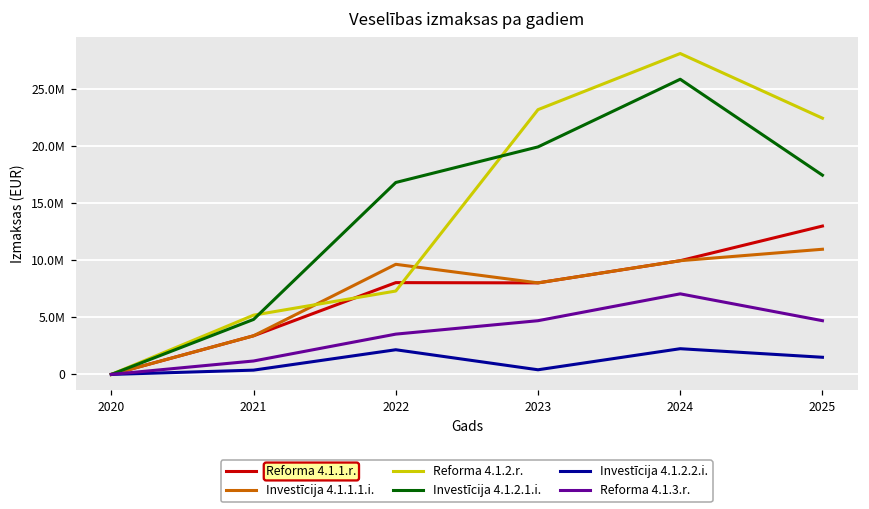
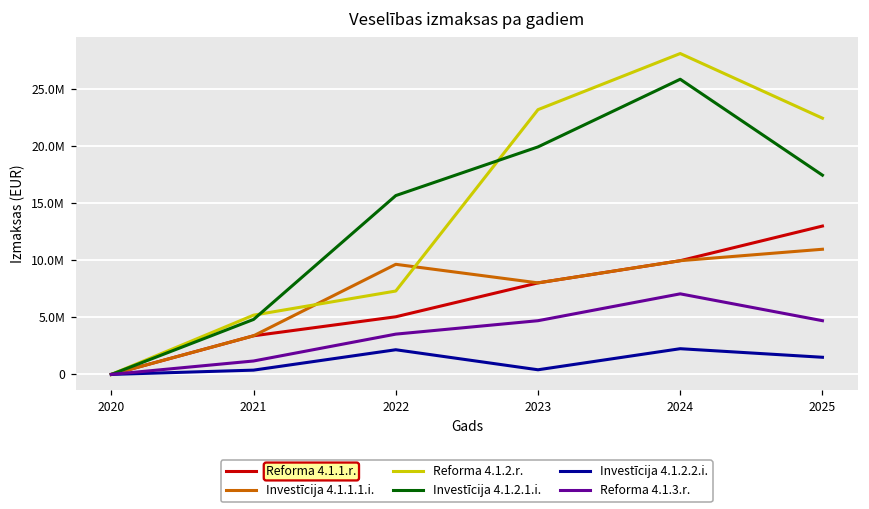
Reforma 4.1.1.r., 2022: 8000000 -> 5000000
Investīcija 4.1.2.1.i., 2022: 16800000 -> 15600000
